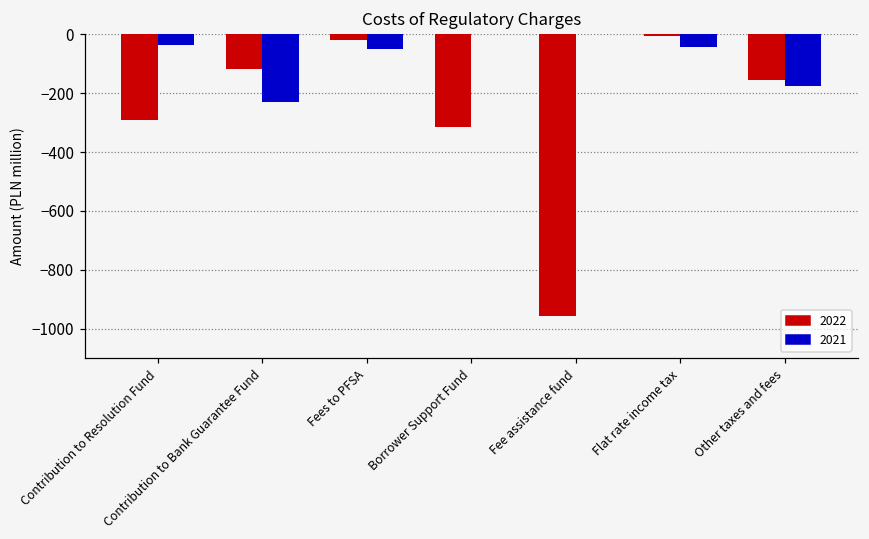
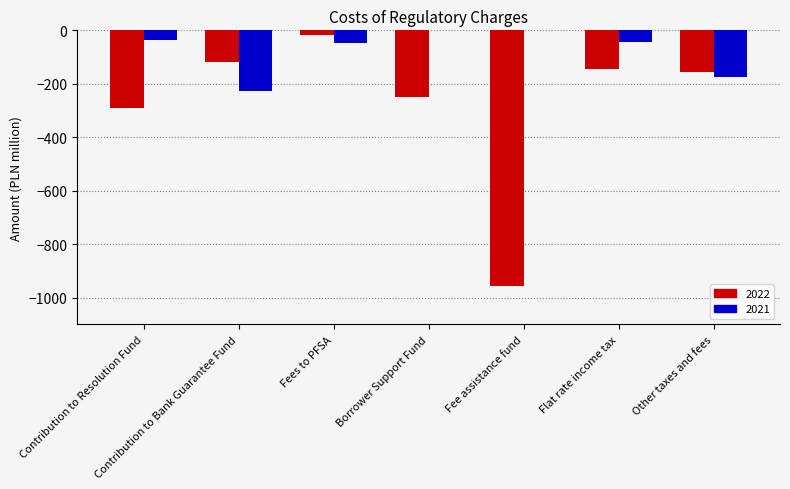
2022, Borrower Support Fund: -310 -> -250
2022, Flat rate income tax: -10 -> -150
